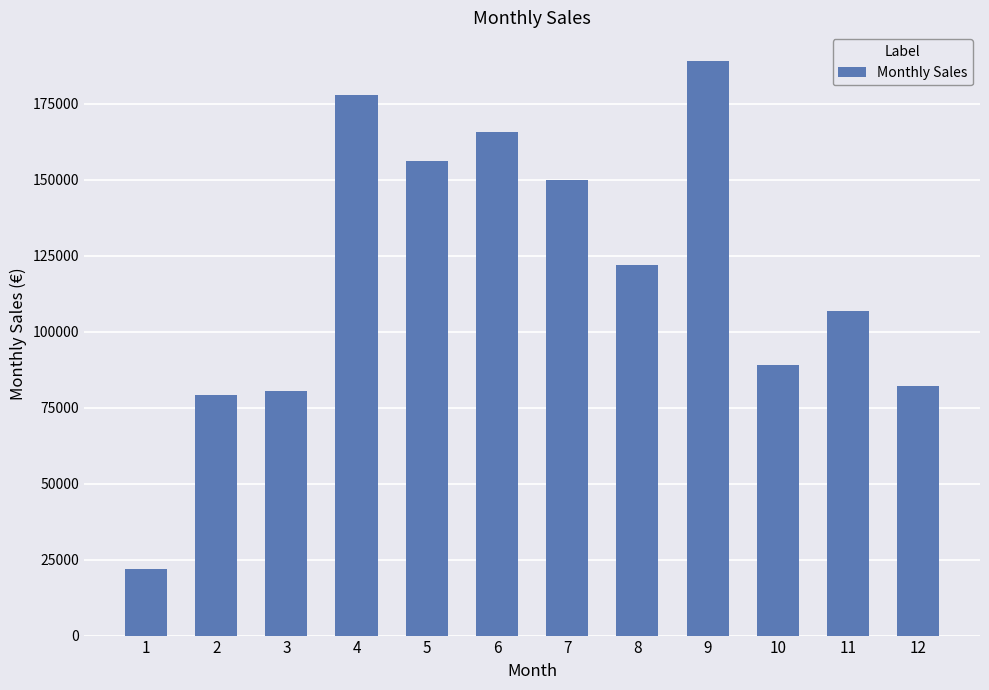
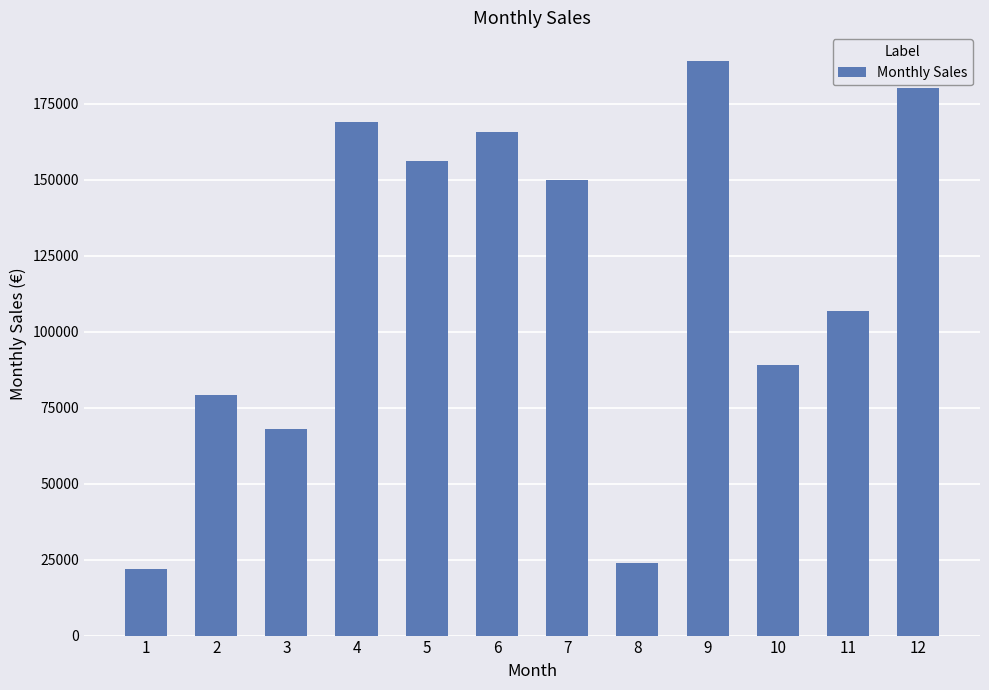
3: 80000 -> 68000
4: 178000 -> 169000
8: 122000 -> 24000
12: 82000 -> 180000
